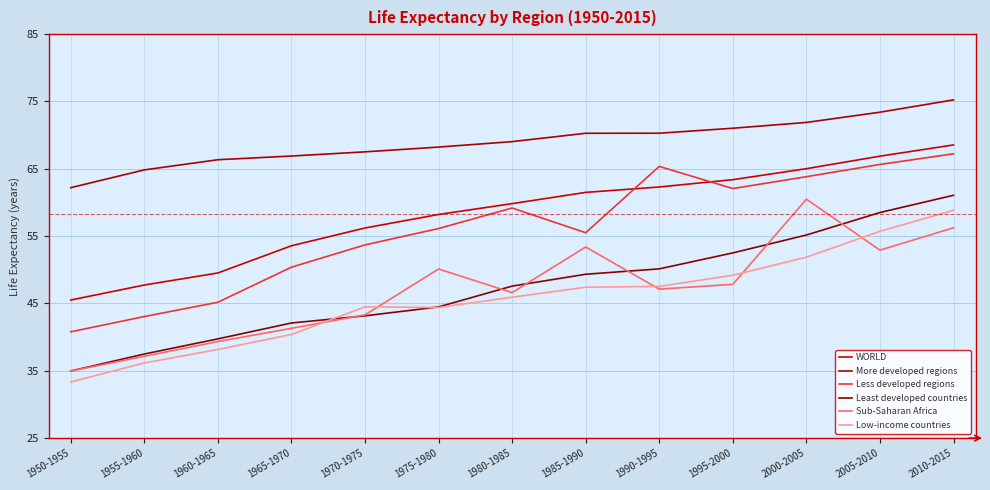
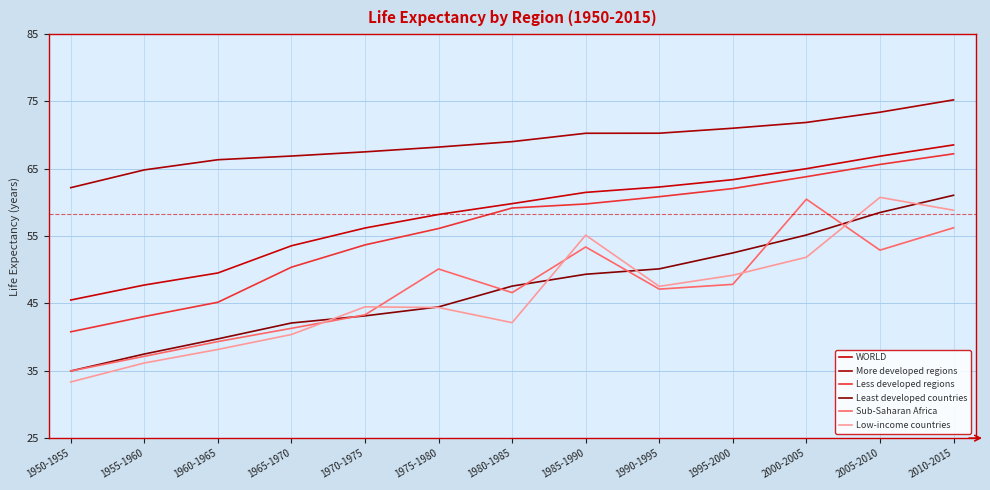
Low-income countries, 1980-1985: 46 -> 42
Less developed regions, 1985-1990: 56 -> 60
Low-income countries, 1985-1990: 47 -> 55
Less developed regions, 1990-1995: 65 -> 61
Low-income countries, 2005-2010: 56 -> 61
